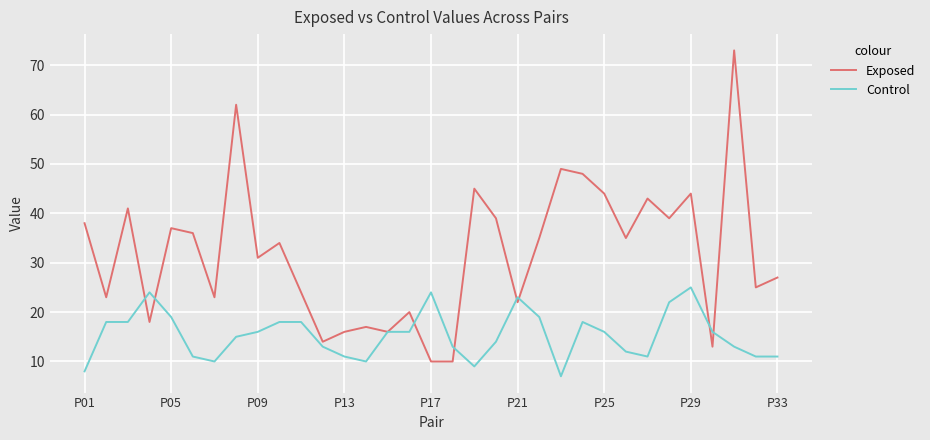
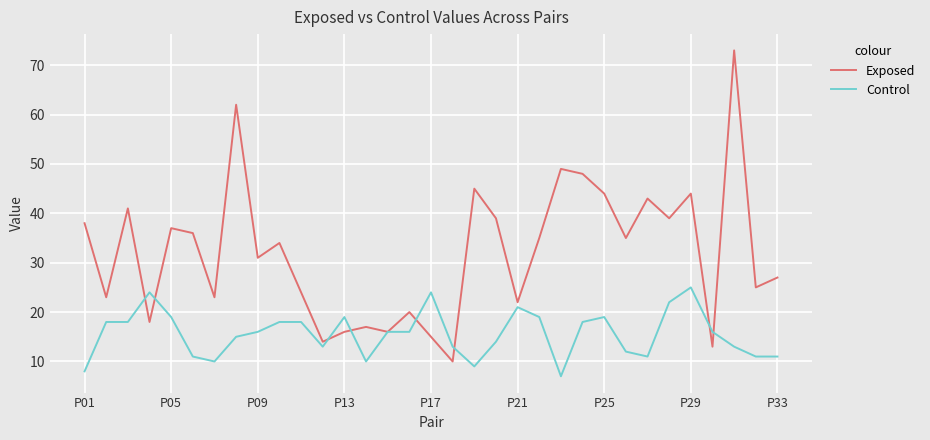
Control, P13: 11 -> 19
Exposed, P17: 10 -> 15
Control, P21: 23 -> 21
Control, P25: 16 -> 19
